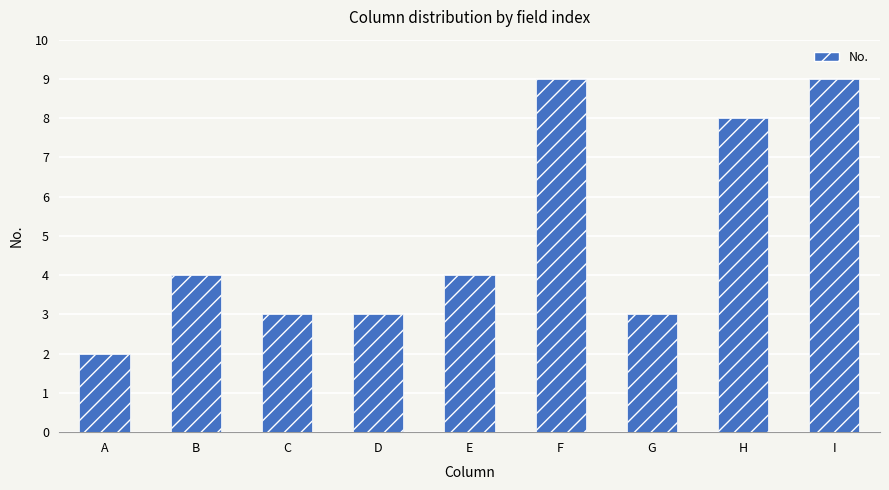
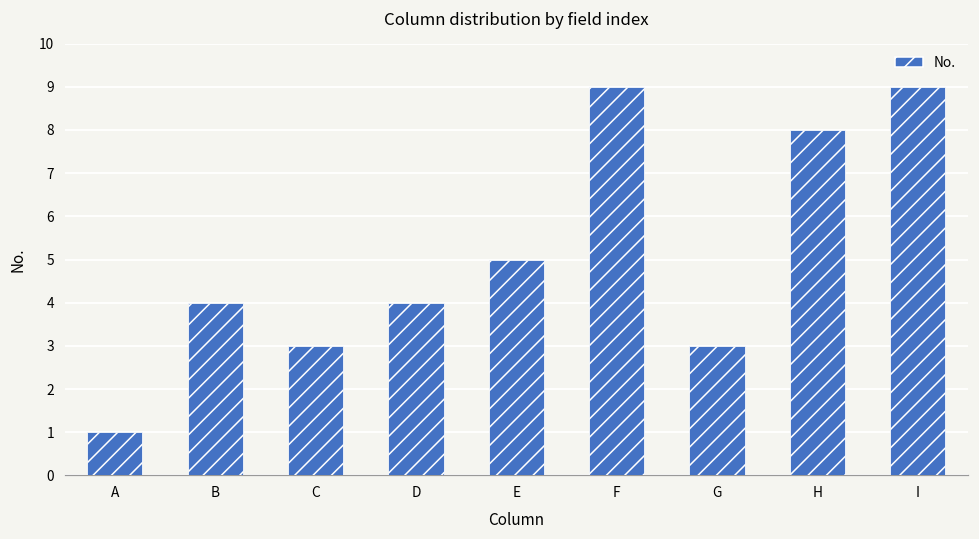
A: 2 -> 1
D: 3 -> 4
E: 4 -> 5
